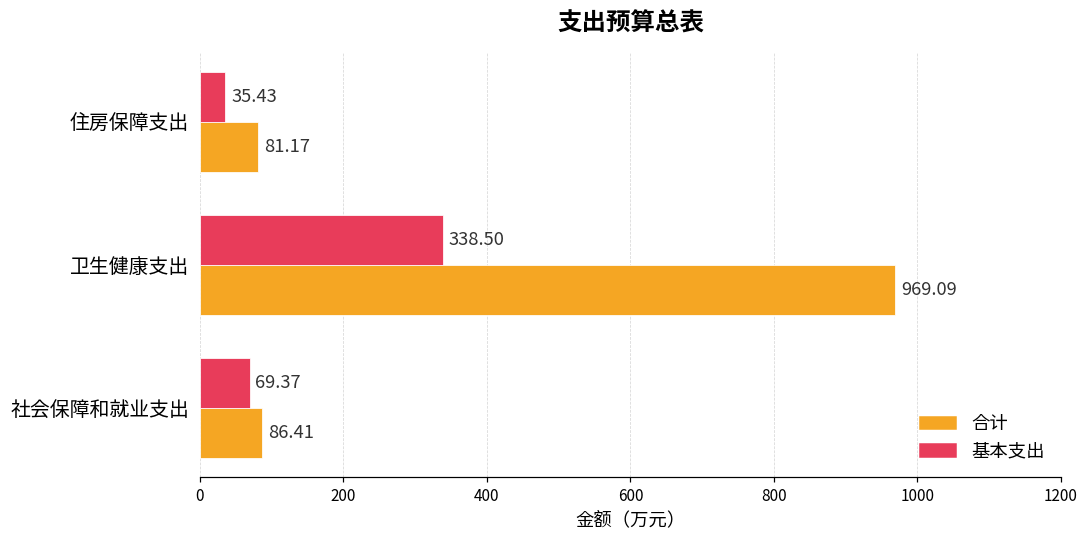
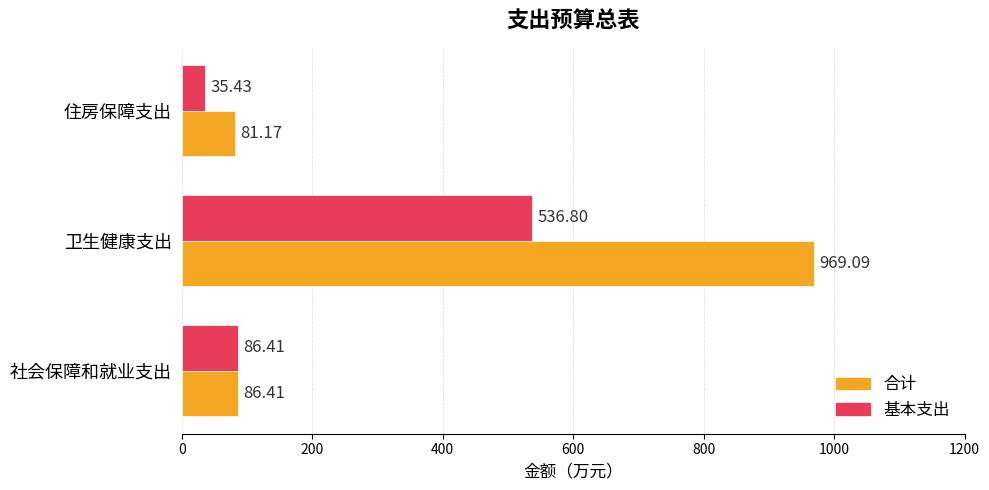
基本支出, 卫生健康支出: 338.50 -> 536.80
基本支出, 社会保障和就业支出: 69.37 -> 86.41
